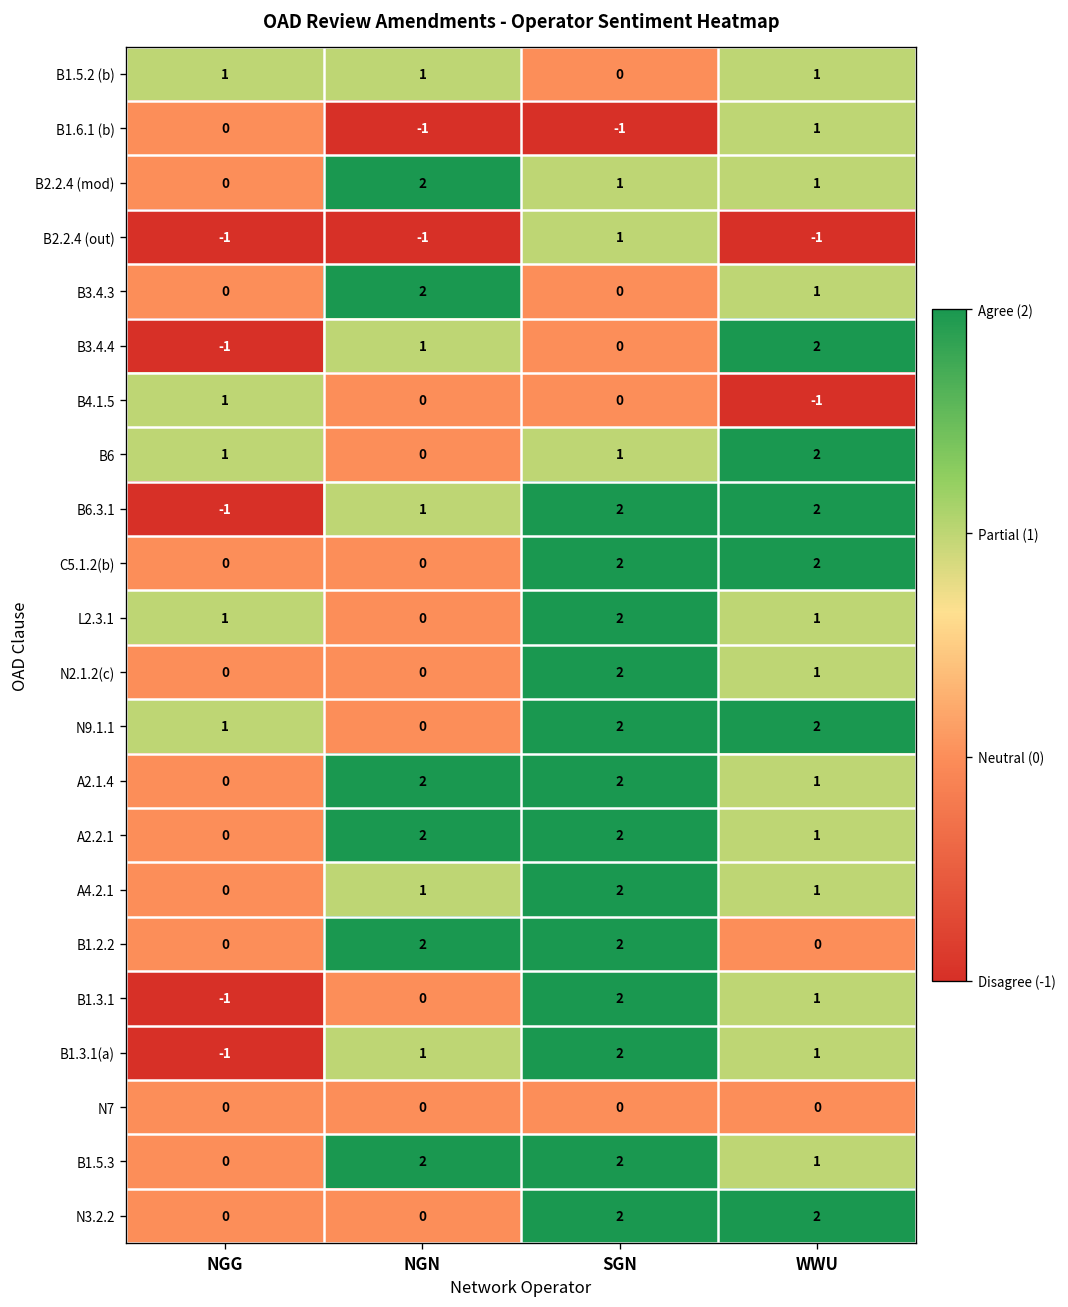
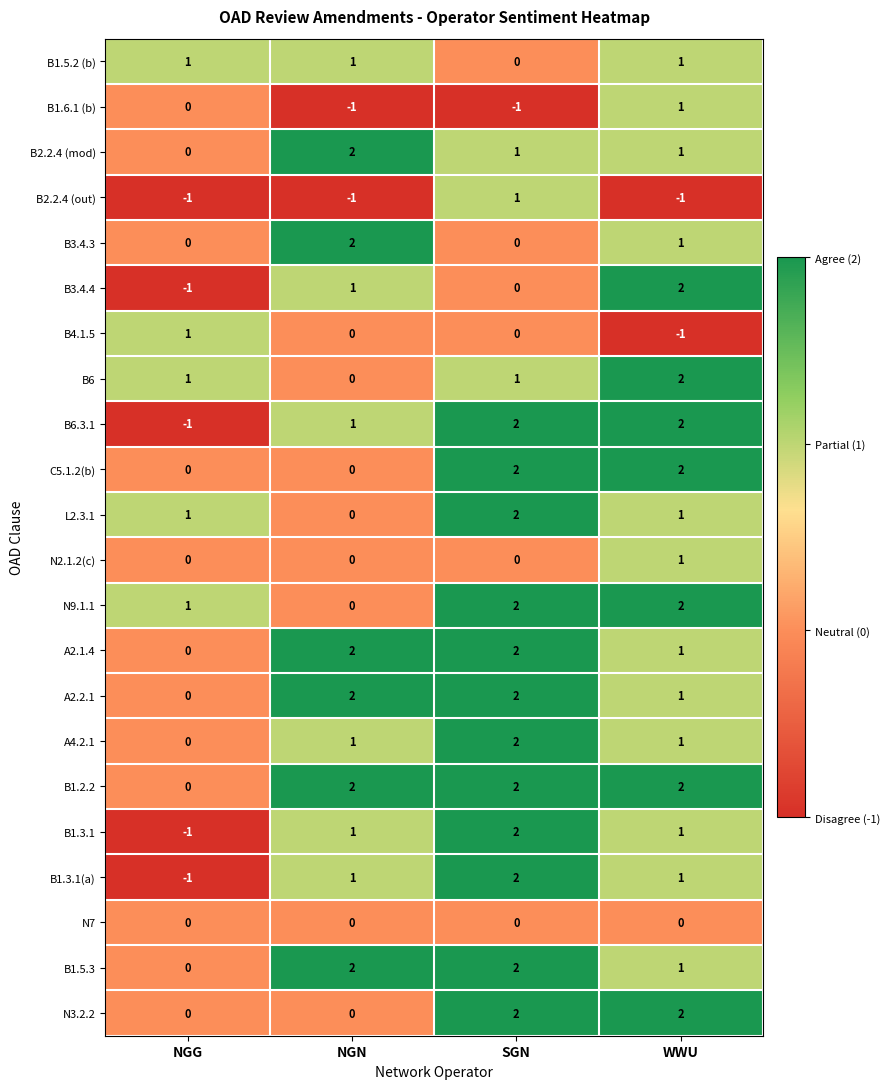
N2.1.2(c), SGN: 2 -> 0
B1.2.2, WWU: 0 -> 2
B1.3.1, NGN: 0 -> 1
